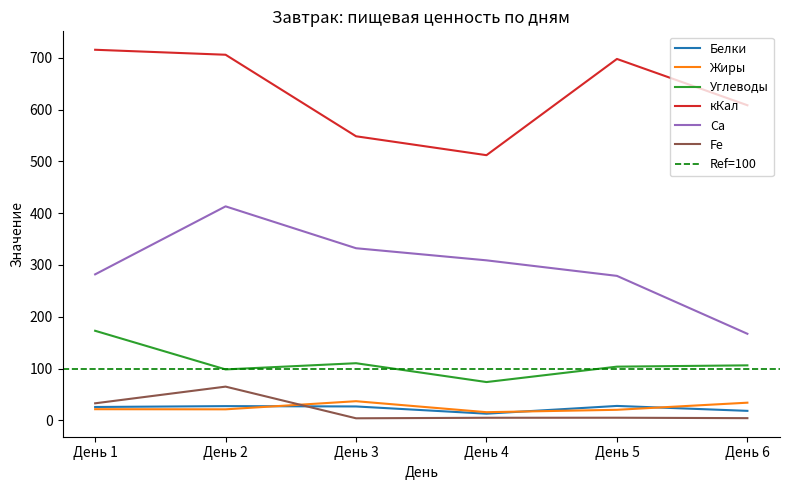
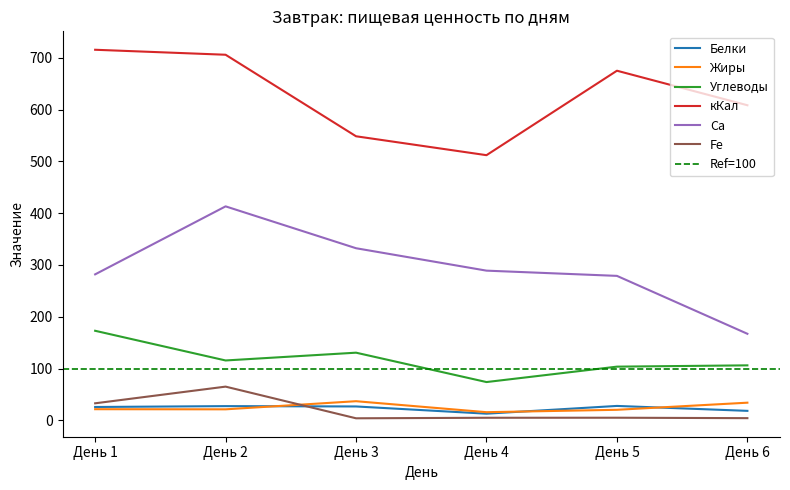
Углеводы, День 2: 100 -> 120
Углеводы, День 3: 110 -> 130
Са, День 4: 310 -> 290
кКал, День 5: 700 -> 680
